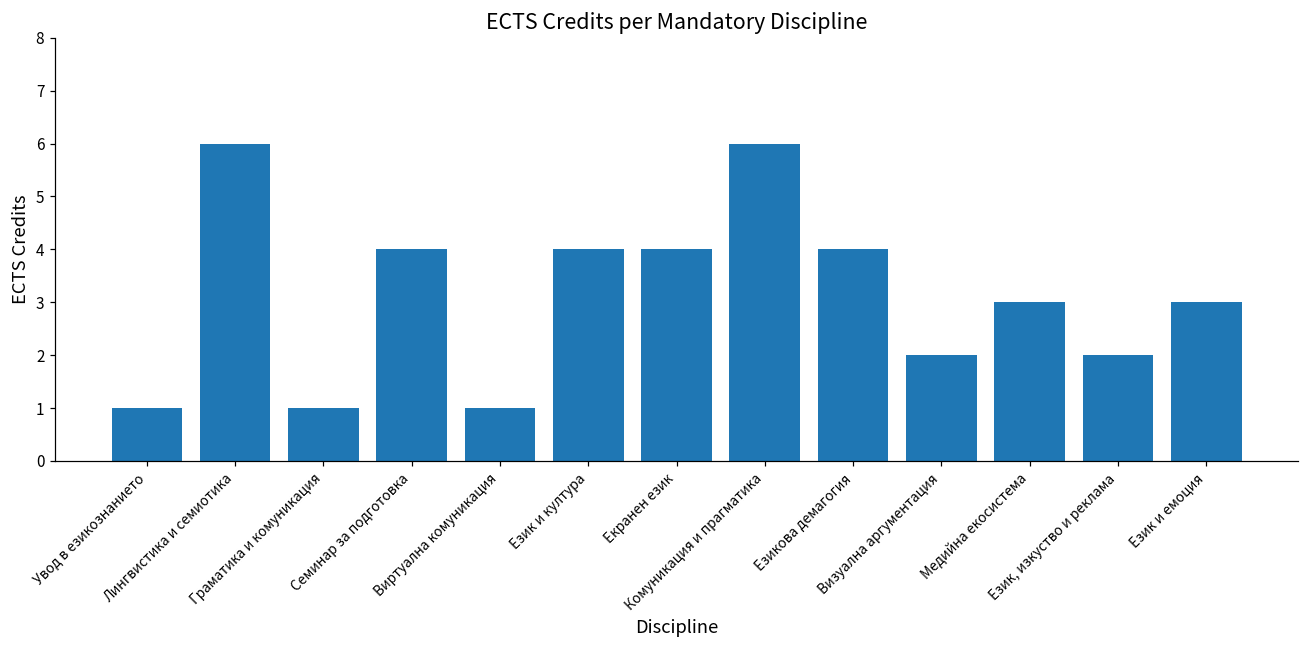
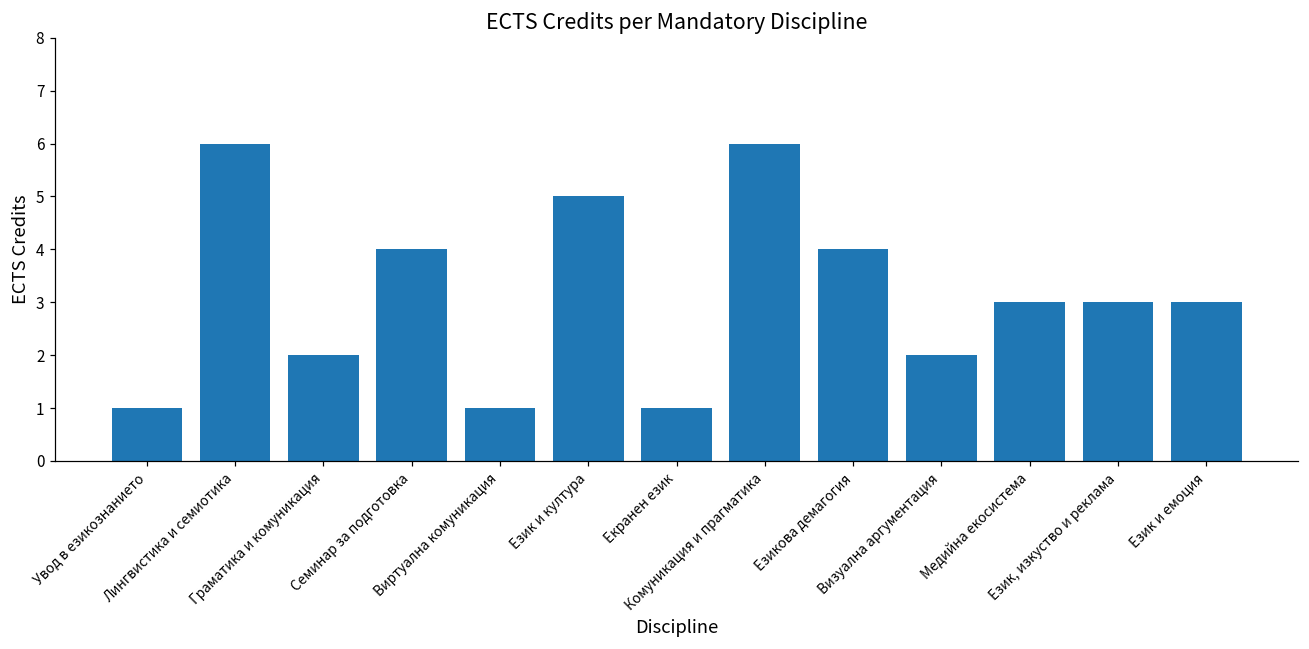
Граматика и комуникация: 1 -> 2
Език и култура: 4 -> 5
Екранен език: 4 -> 1
Език, изкуство и реклама: 2 -> 3
